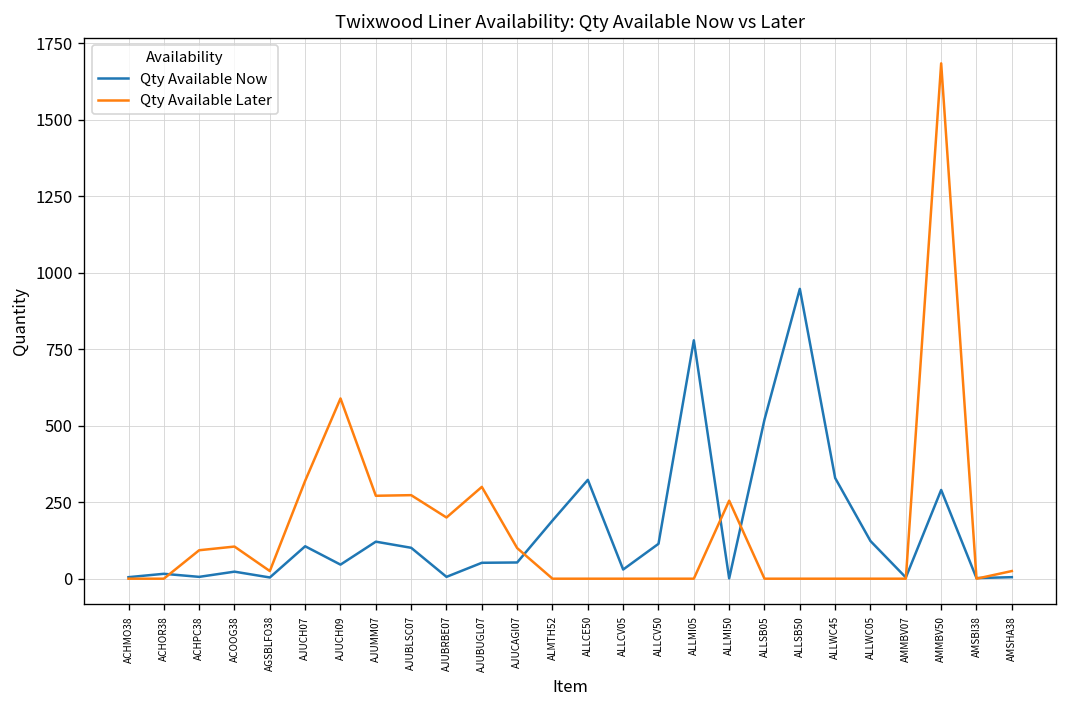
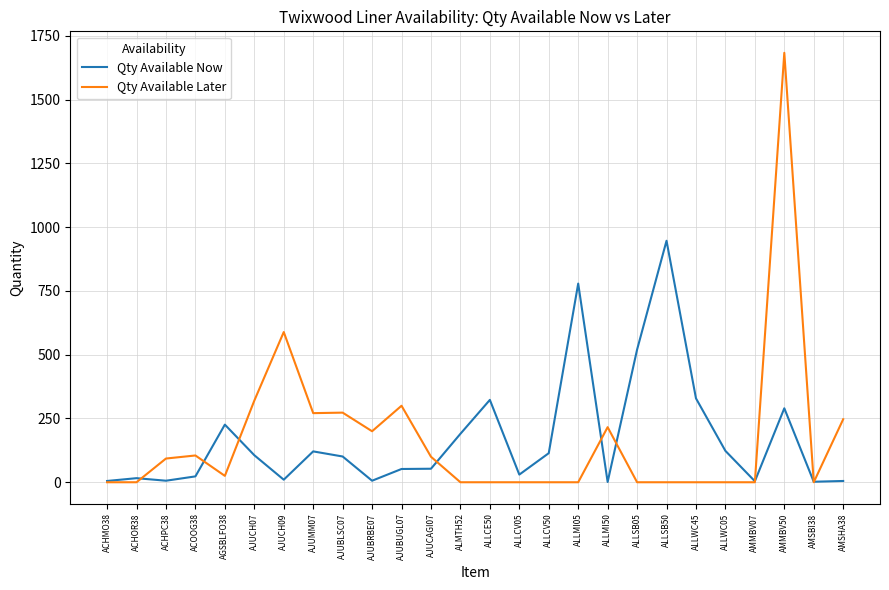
Qty Available Now, AGSBLFO38: 0 -> 230
Qty Available Now, AJUCH09: 50 -> 10
Qty Available Later, ALLMI50: 260 -> 220
Qty Available Later, AMSHA38: 30 -> 250
